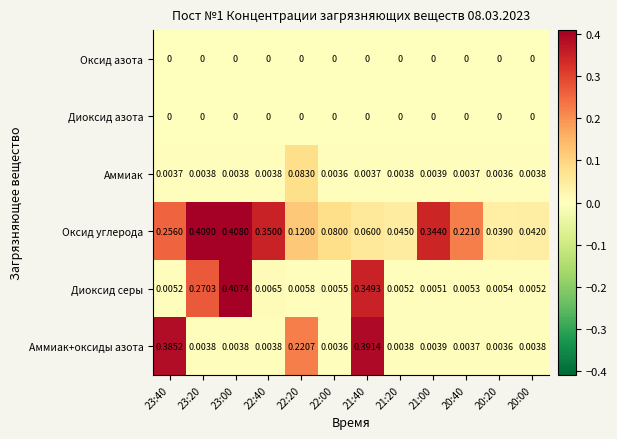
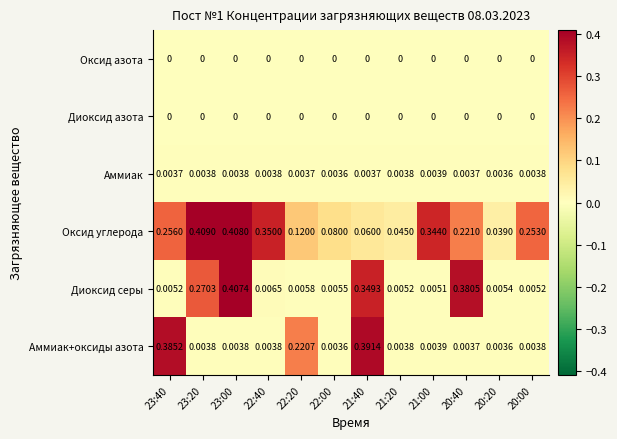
Аммиак, 22:20: 0.0830 -> 0.0037
Оксид углерода, 20:00: 0.0420 -> 0.2530
Диоксид серы, 20:40: 0.0053 -> 0.3805
